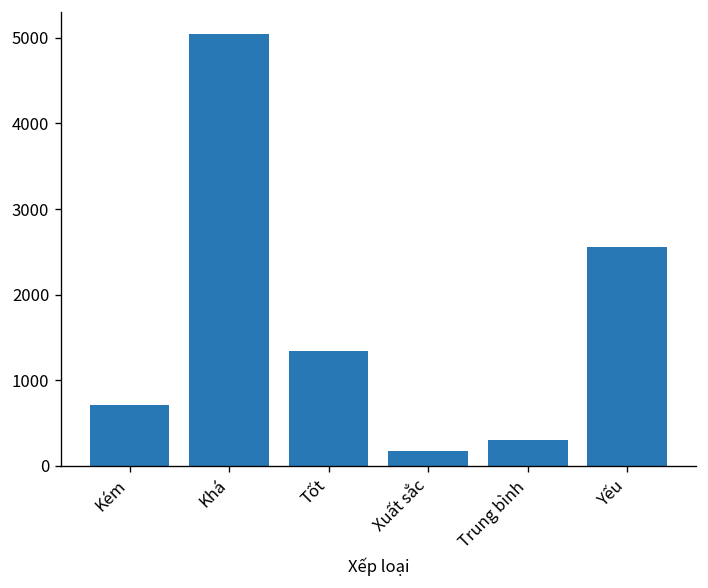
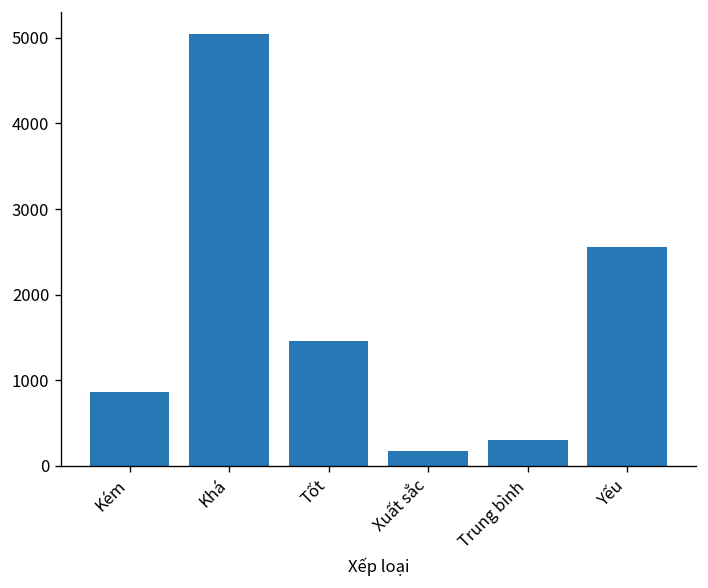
Kém: 700 -> 900
Tốt: 1300 -> 1500
